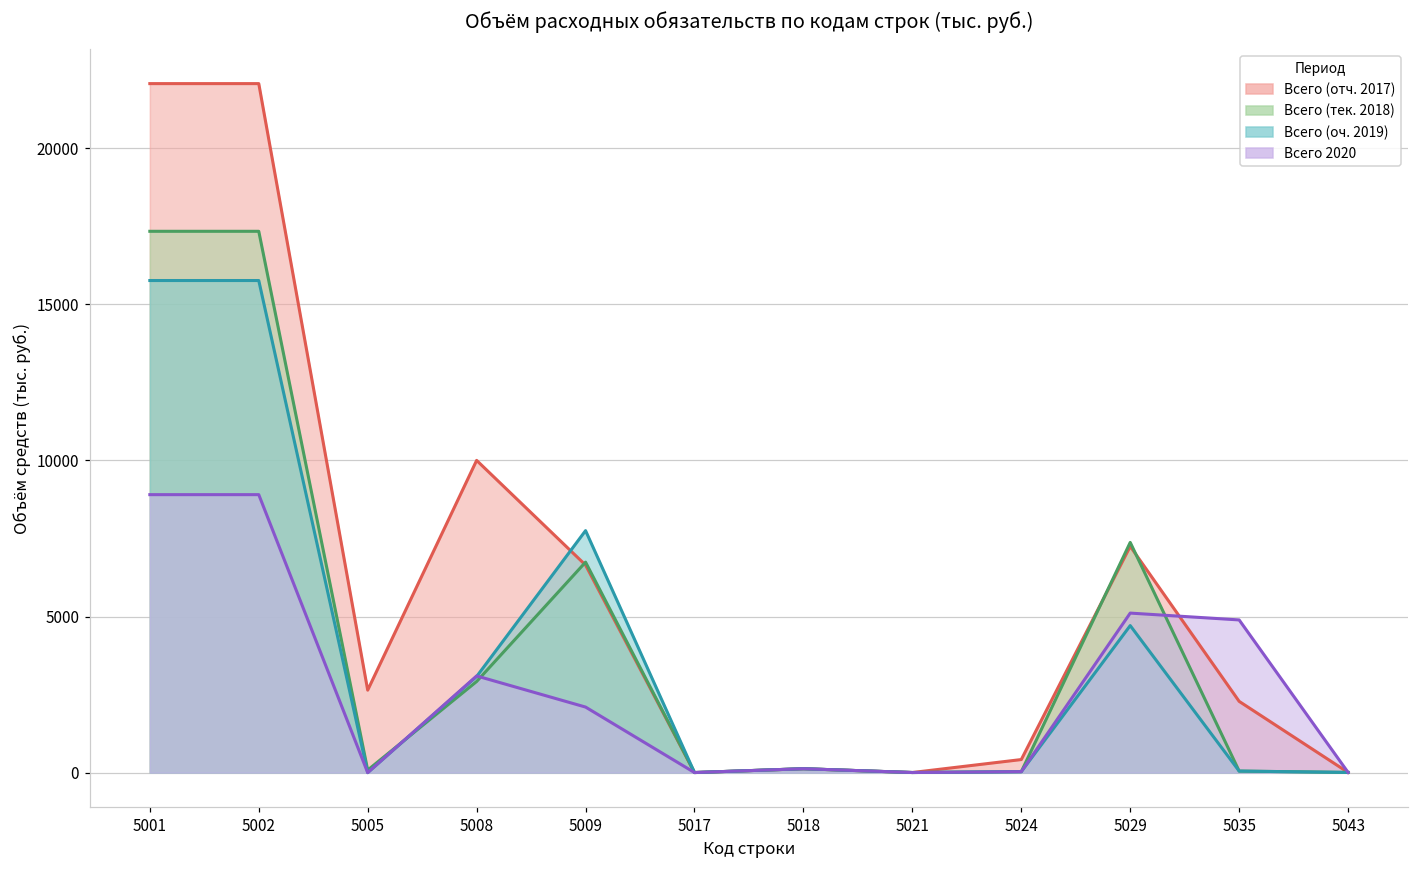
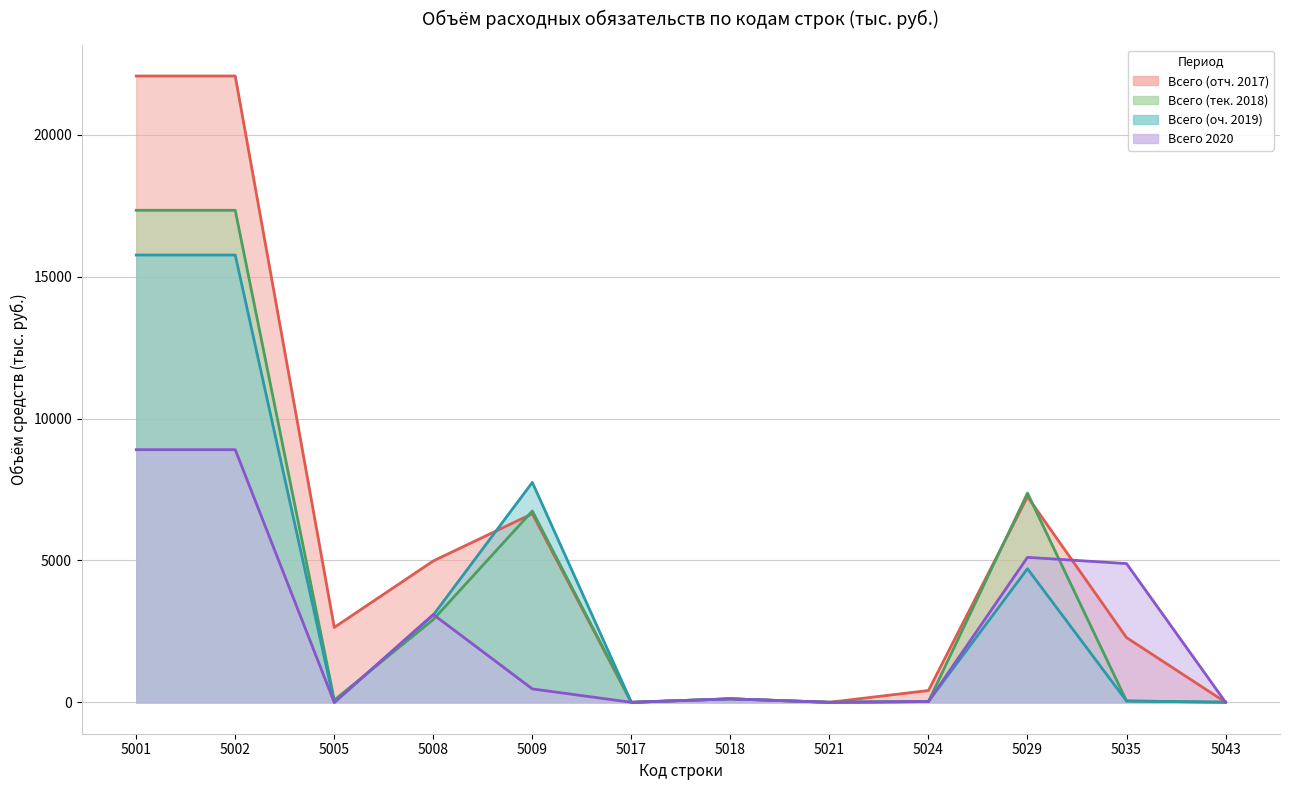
Всего (отч. 2017), 5008: 10000 -> 5000
Всего 2020, 5009: 2100 -> 500
